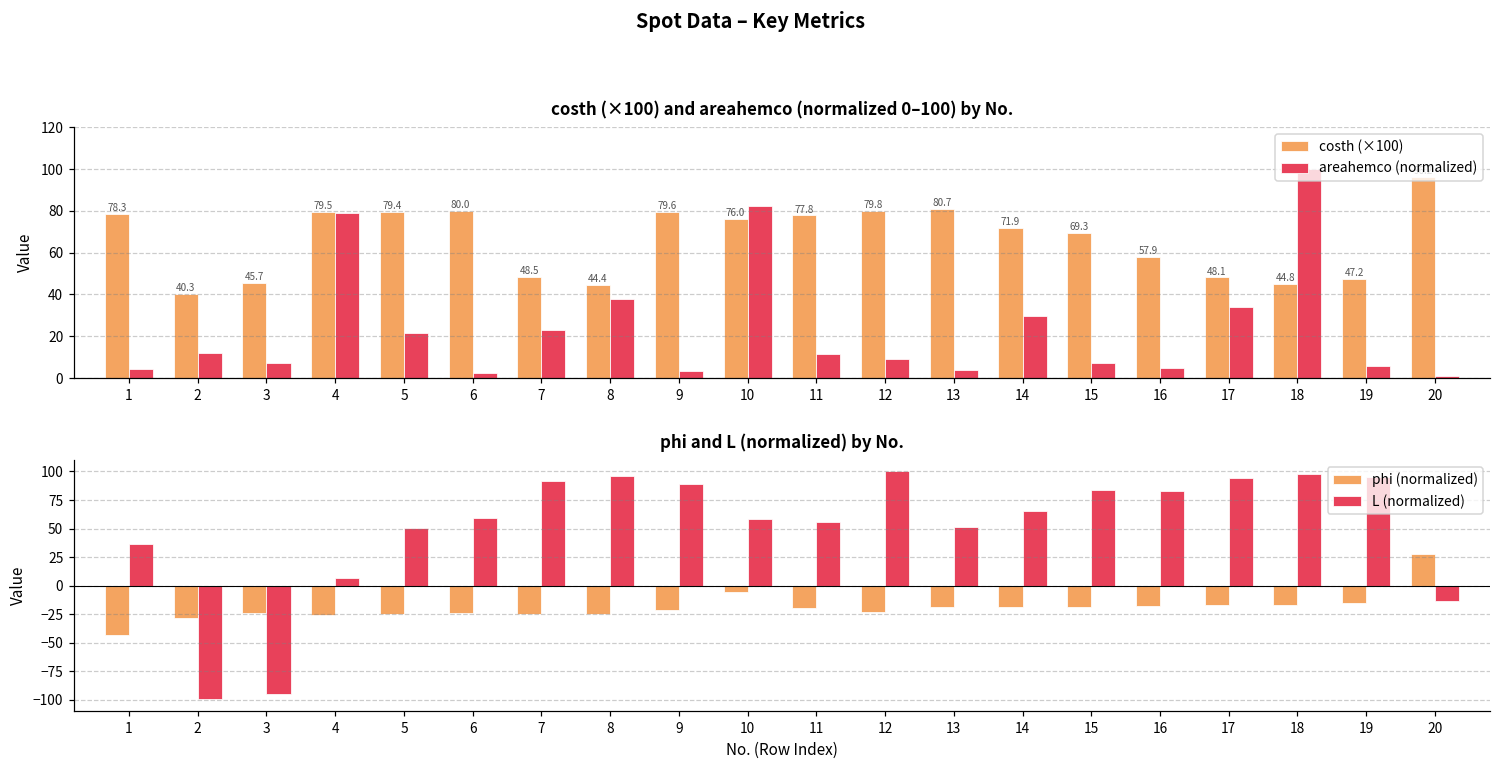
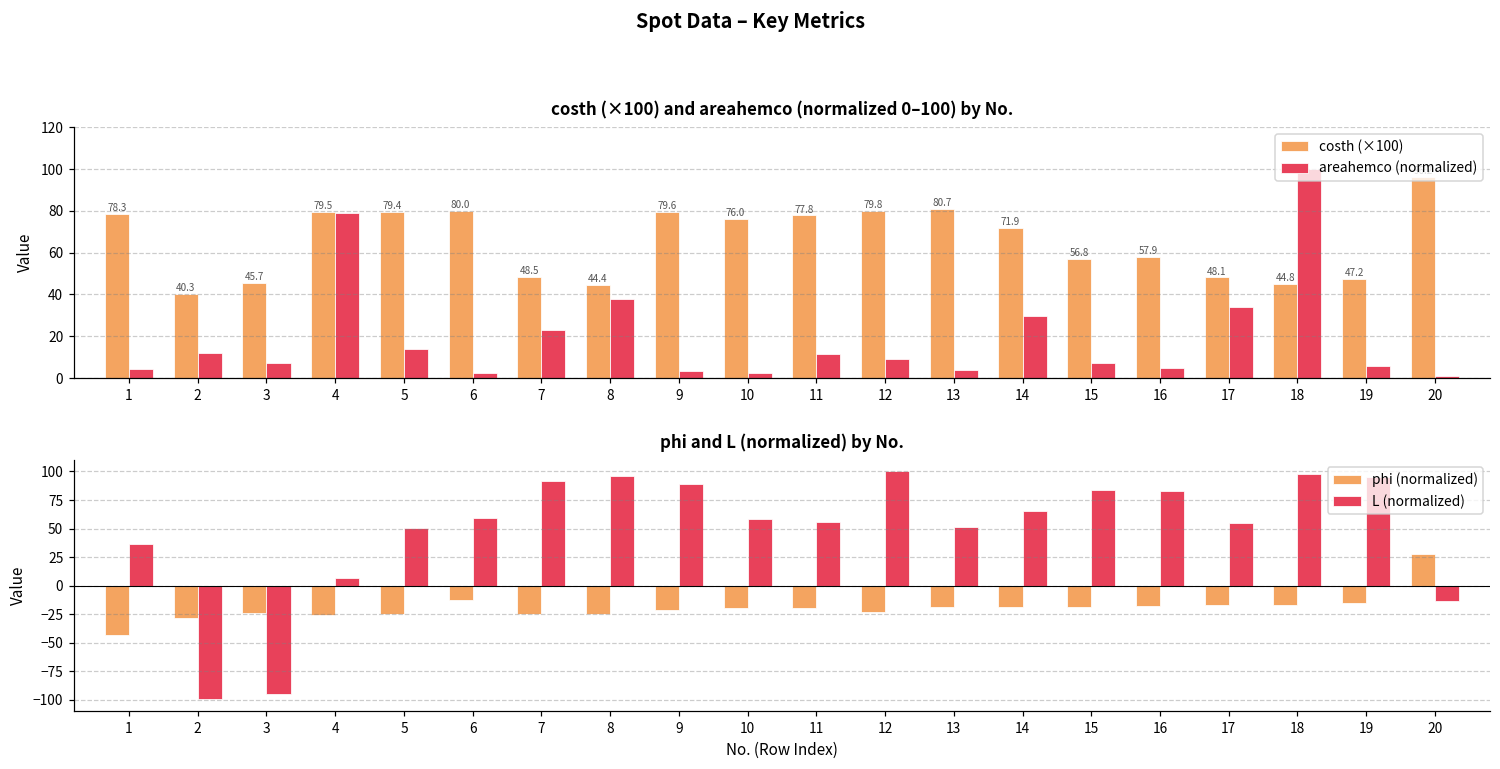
costh (×100) and areahemco (normalized 0–100) by No., areahemco (normalized), 5: 21 -> 14
costh (×100) and areahemco (normalized 0–100) by No., areahemco (normalized), 10: 82 -> 2
costh (×100) and areahemco (normalized 0–100) by No., costh (×100), 15: 69.3 -> 56.8
phi and L (normalized) by No., phi (normalized), 6: -24 -> -13
phi and L (normalized) by No., phi (normalized), 10: -5 -> -20
phi and L (normalized) by No., L (normalized), 17: 94 -> 55
